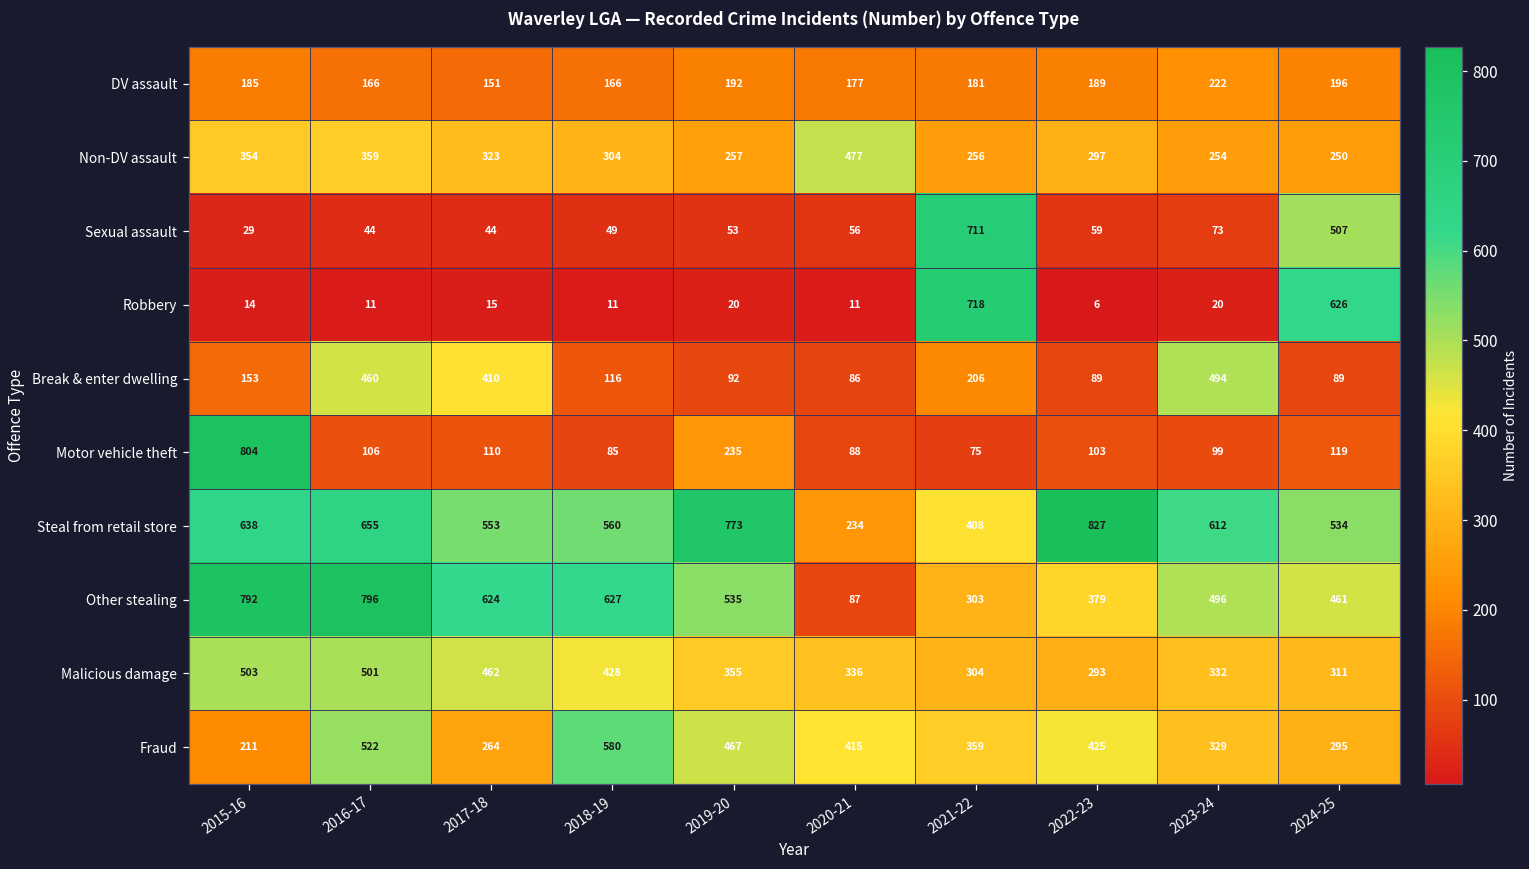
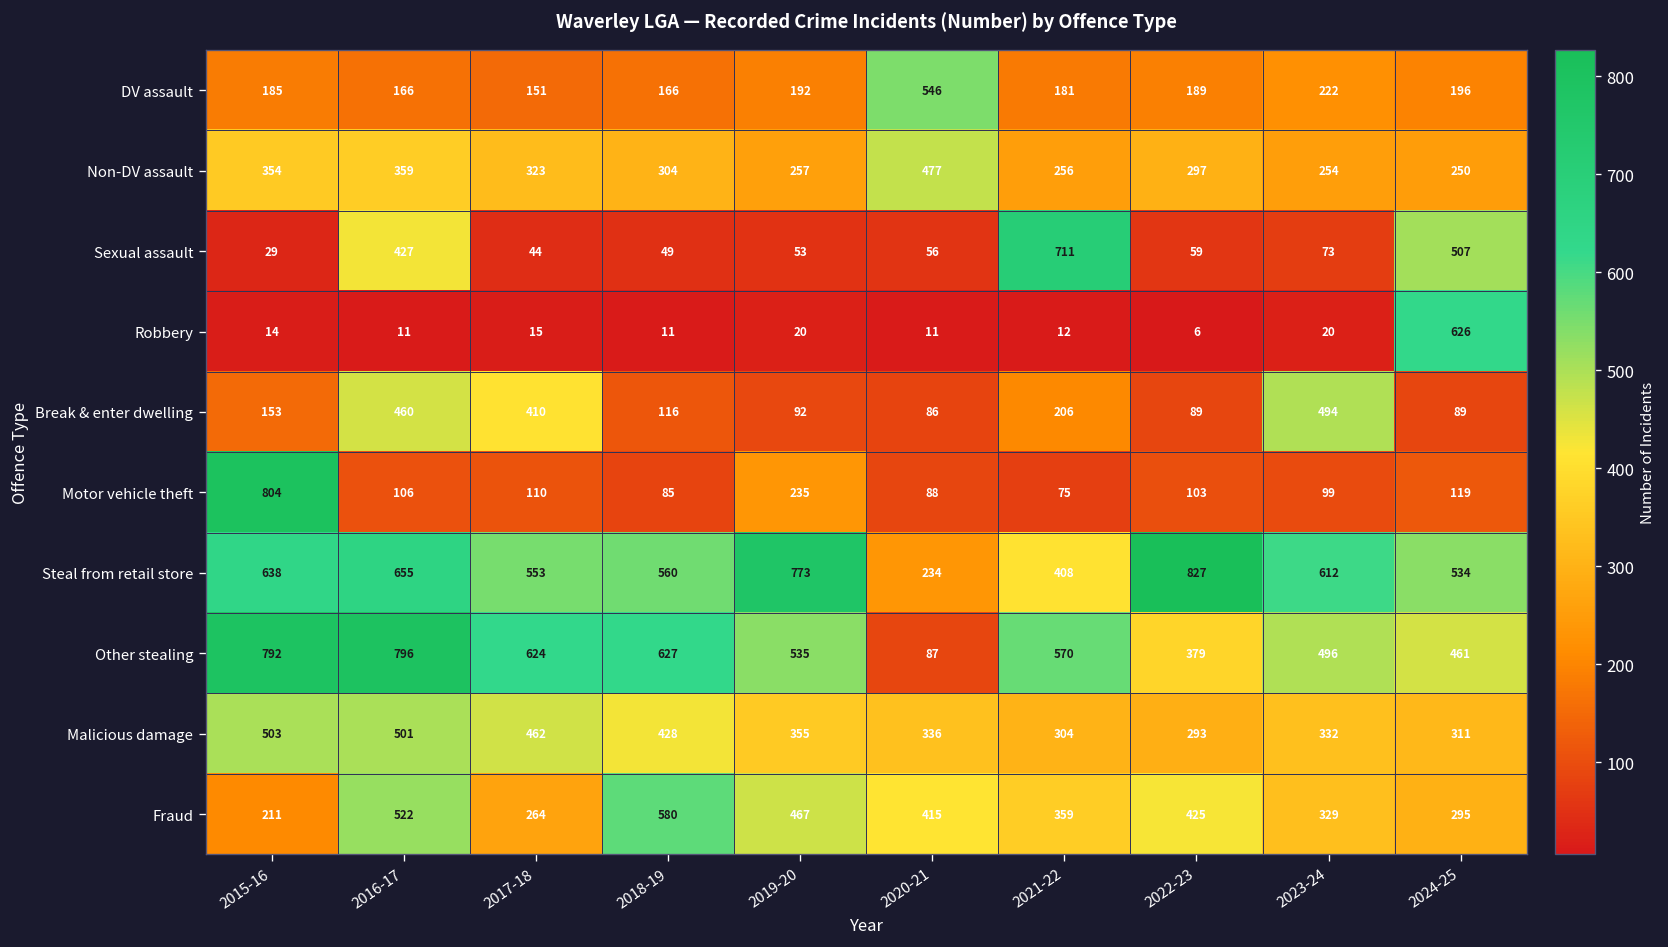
DV assault, 2020-21: 177 -> 546
Sexual assault, 2016-17: 44 -> 427
Robbery, 2021-22: 718 -> 12
Other stealing, 2021-22: 303 -> 570
